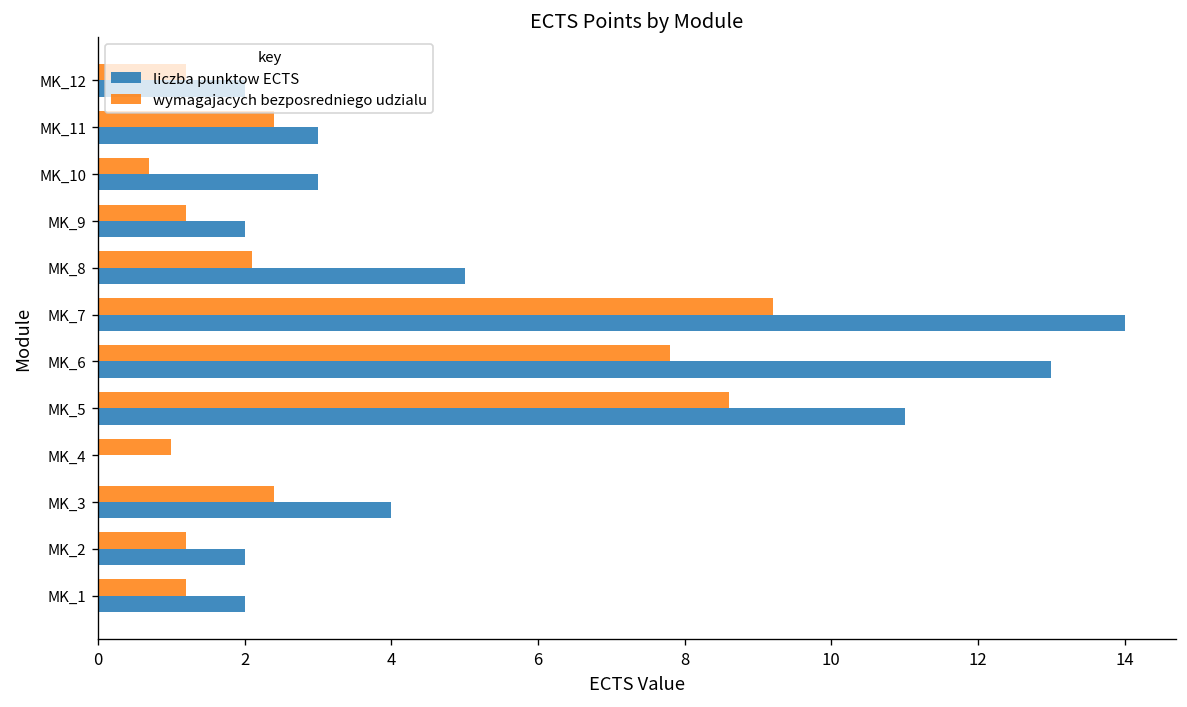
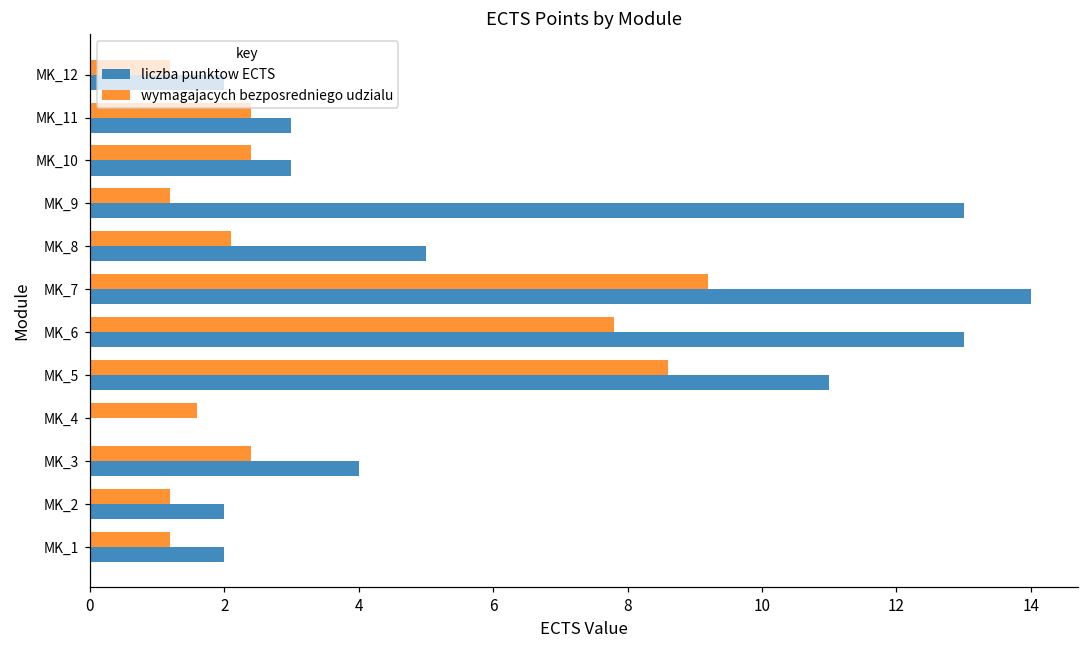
wymagajacych bezposredniego udzialu, MK_10: 0.7 -> 2.4
liczba punktow ECTS, MK_9: 2 -> 13
wymagajacych bezposredniego udzialu, MK_4: 1.0 -> 1.6
